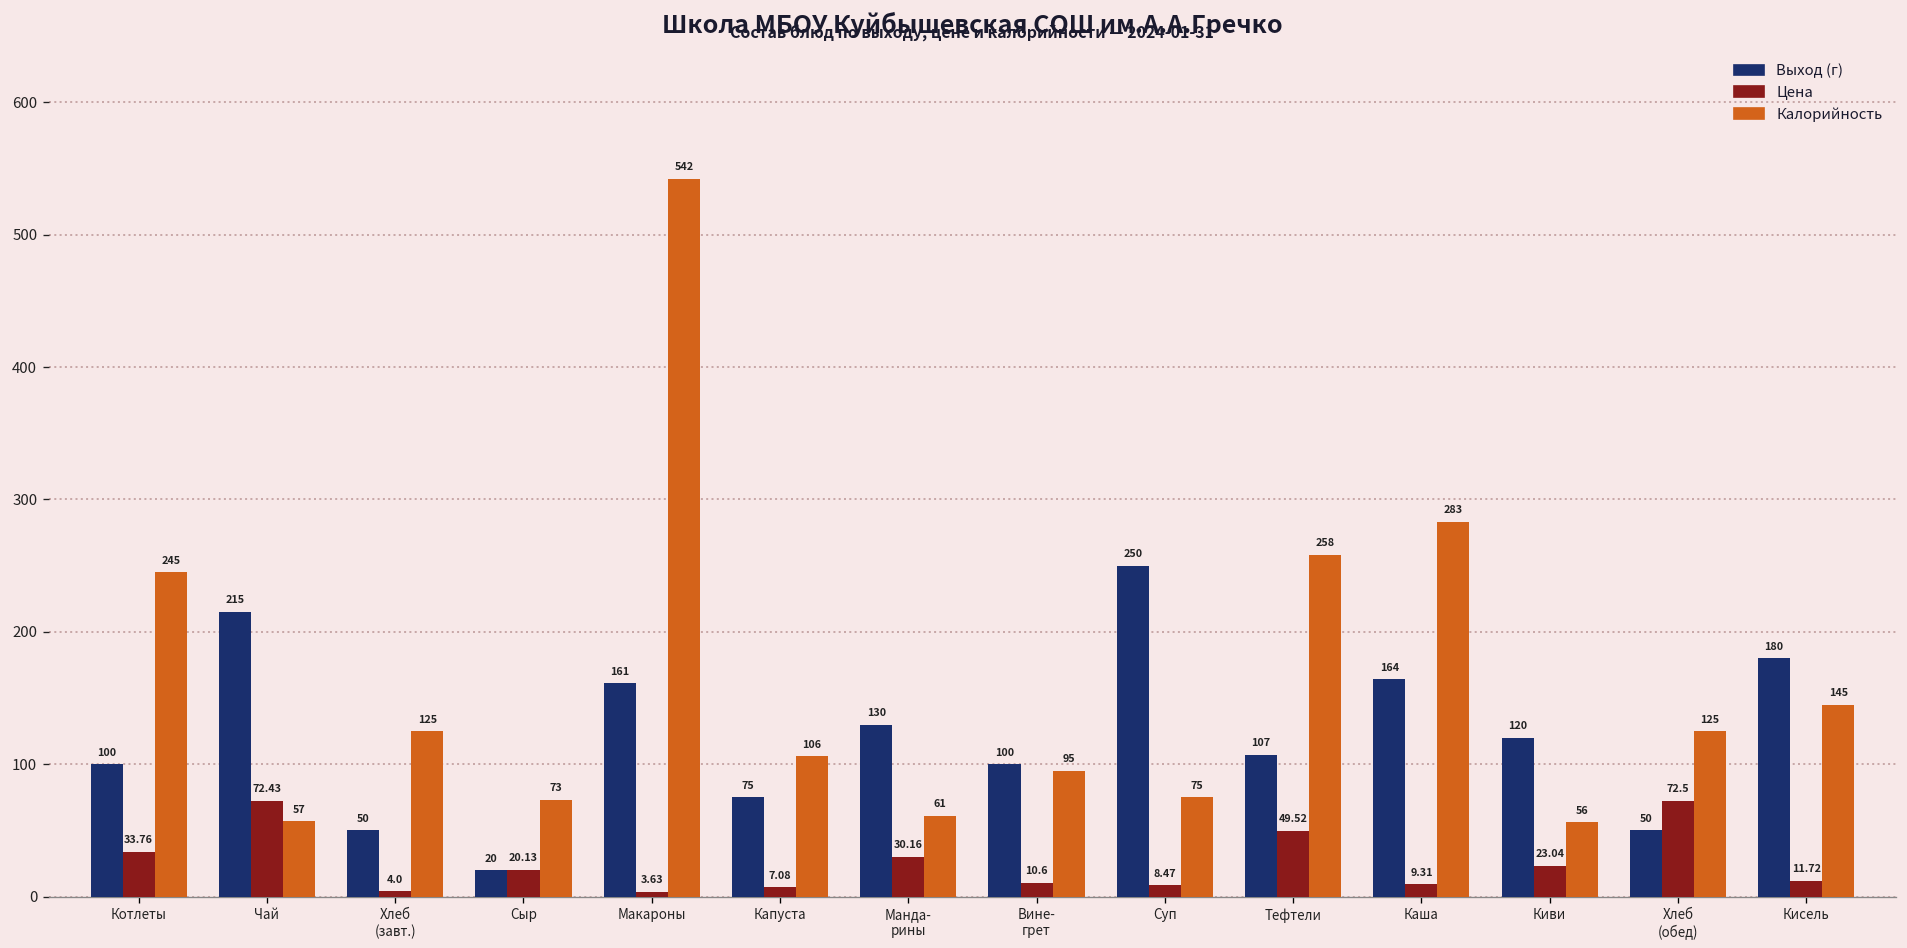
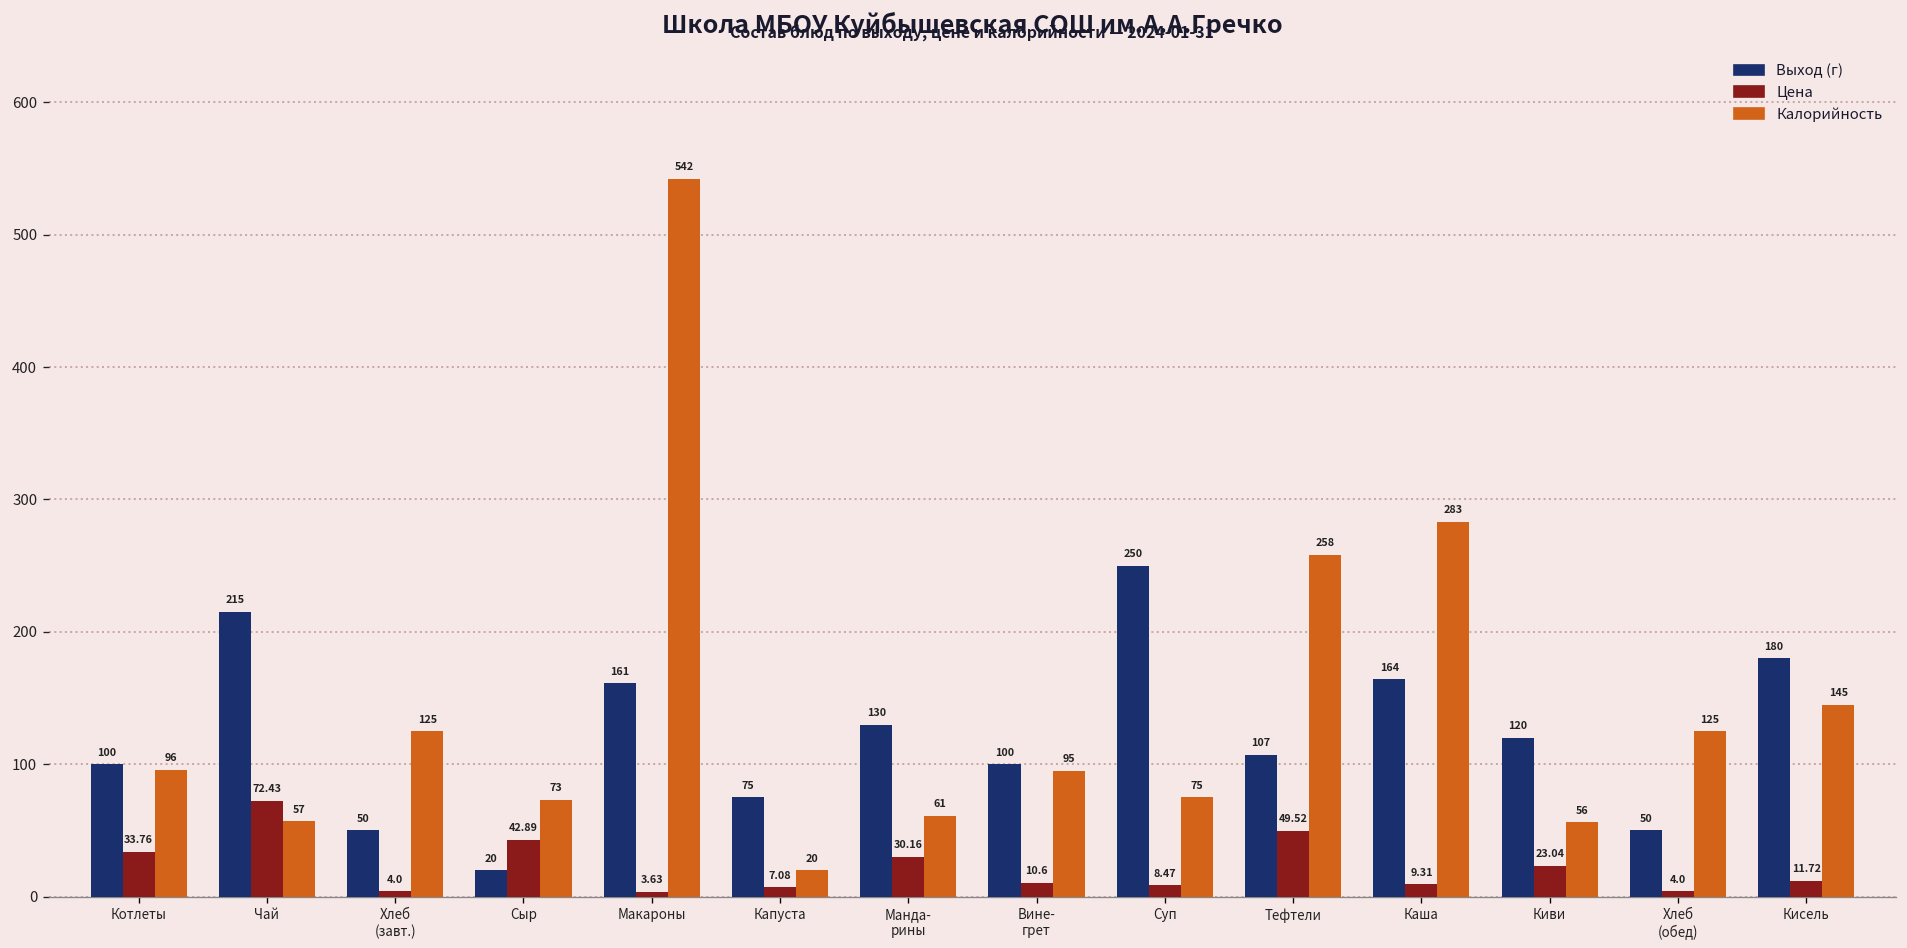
Калорийность, Котлеты: 245 -> 96
Цена, Сыр: 20.13 -> 42.89
Калорийность, Капуста: 106 -> 20
Цена, Хлеб (обед): 72.5 -> 4.0
